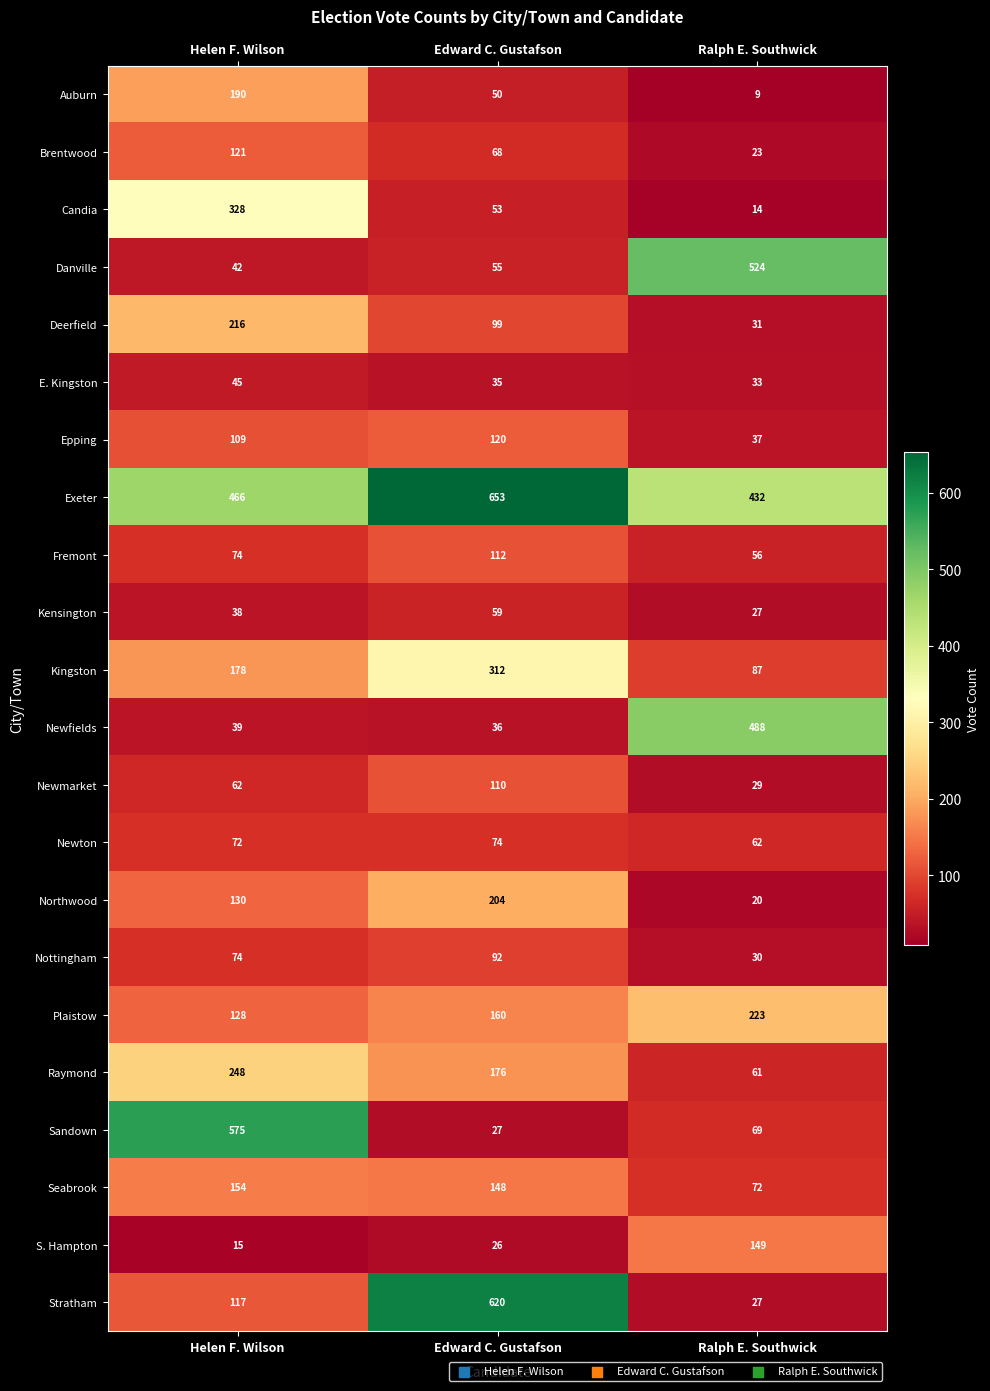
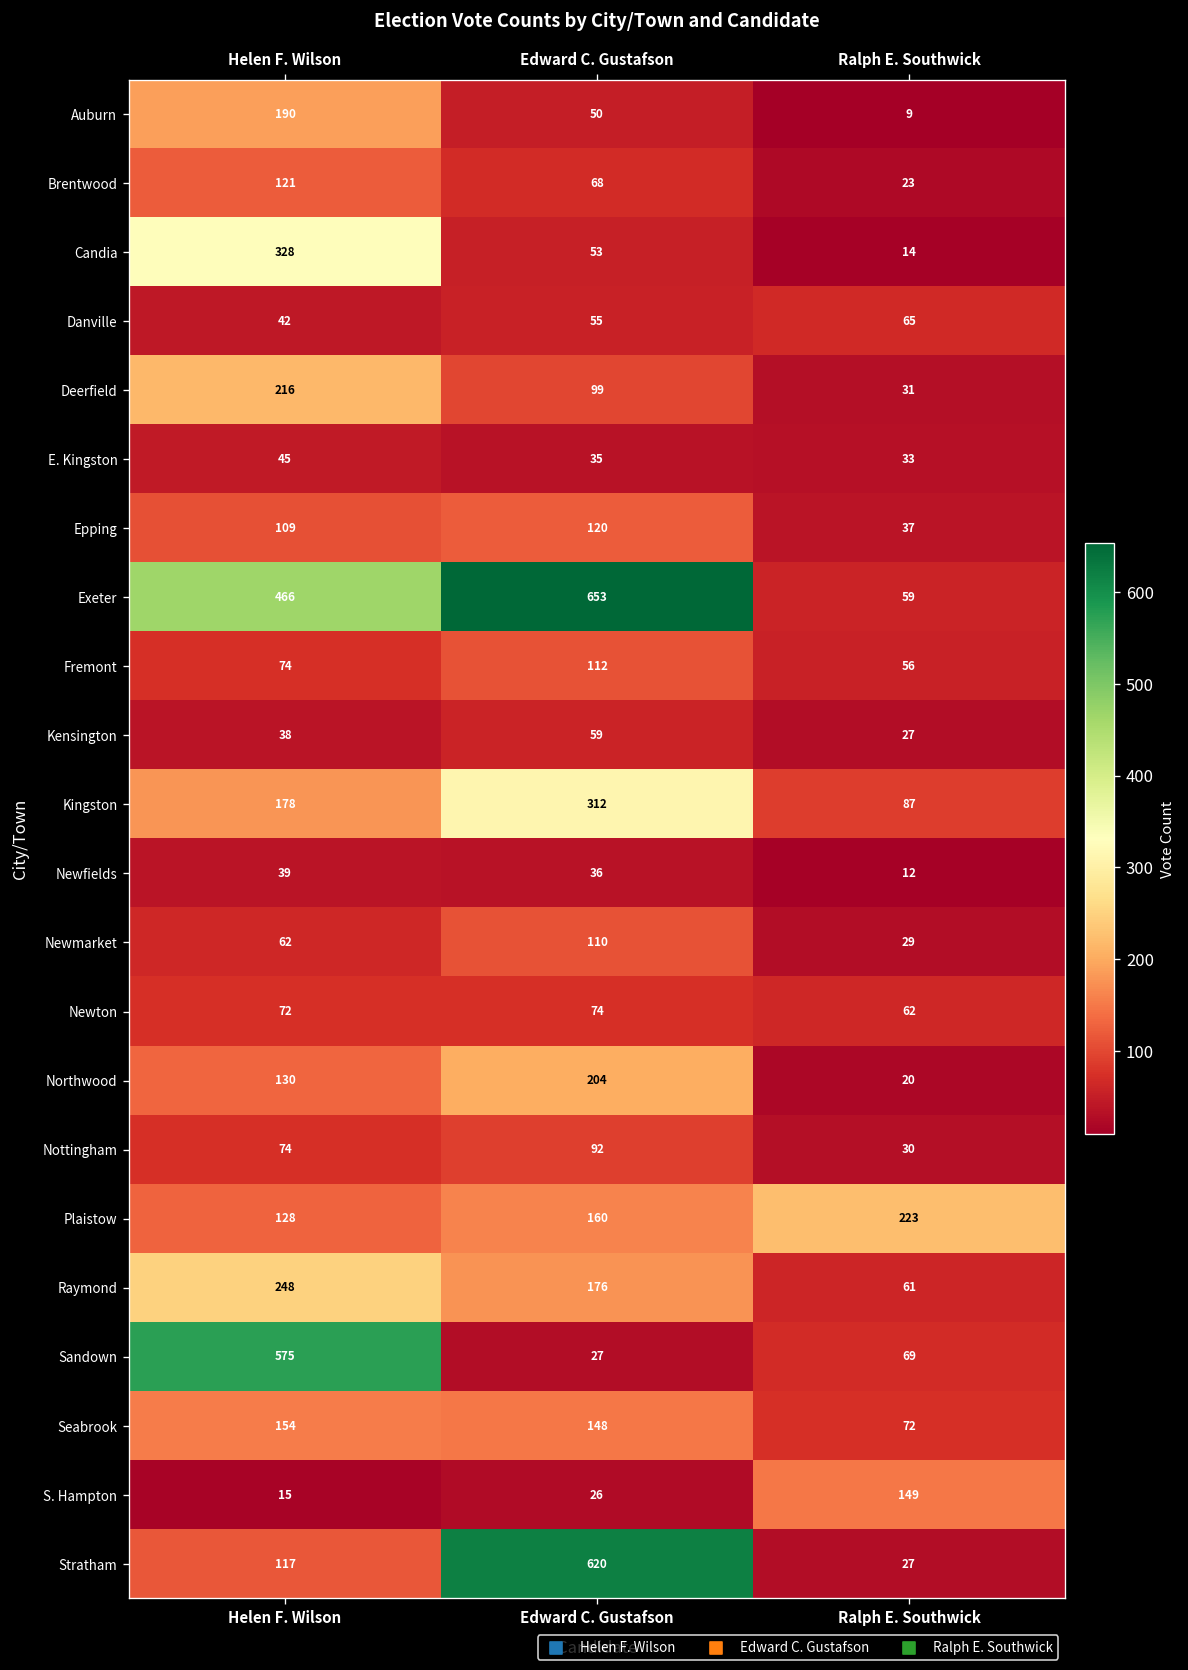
Danville, Ralph E. Southwick: 524 -> 65
Exeter, Ralph E. Southwick: 432 -> 59
Newfields, Ralph E. Southwick: 488 -> 12
